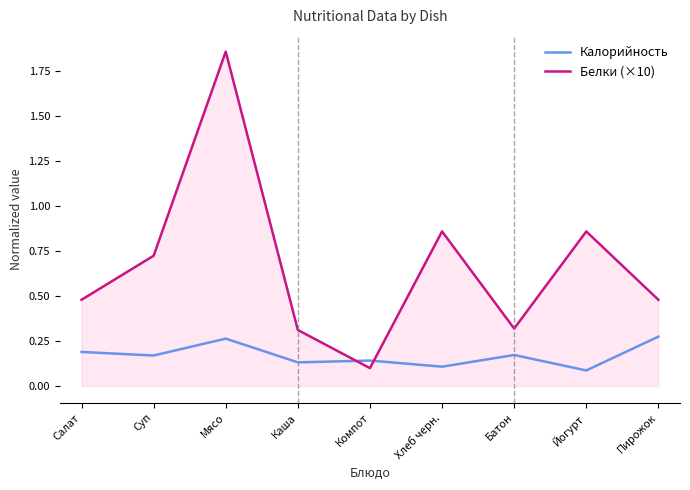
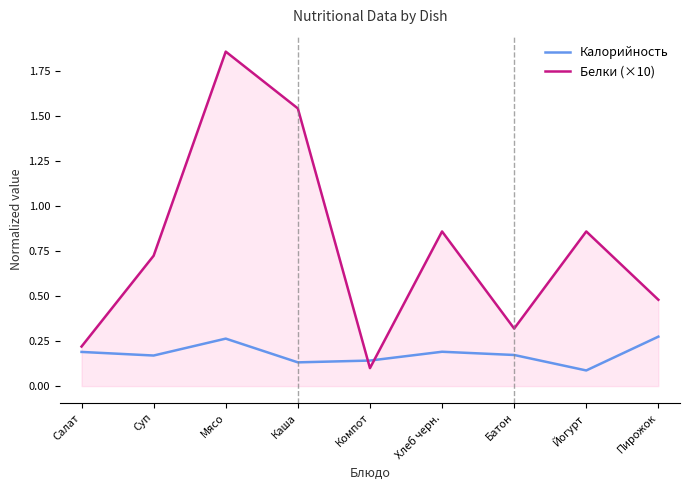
Белки (×10), Салат: 0.48 -> 0.22
Белки (×10), Каша: 0.31 -> 1.54
Калорийность, Хлеб черн.: 0.11 -> 0.19
